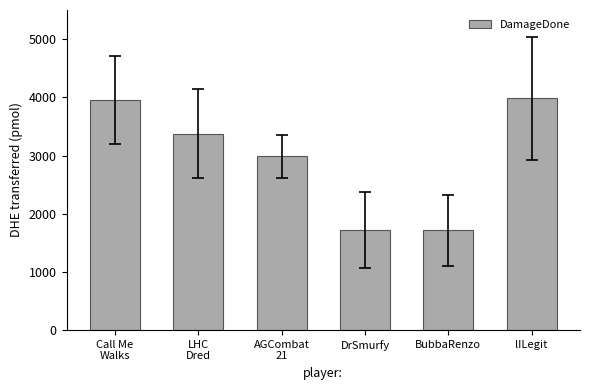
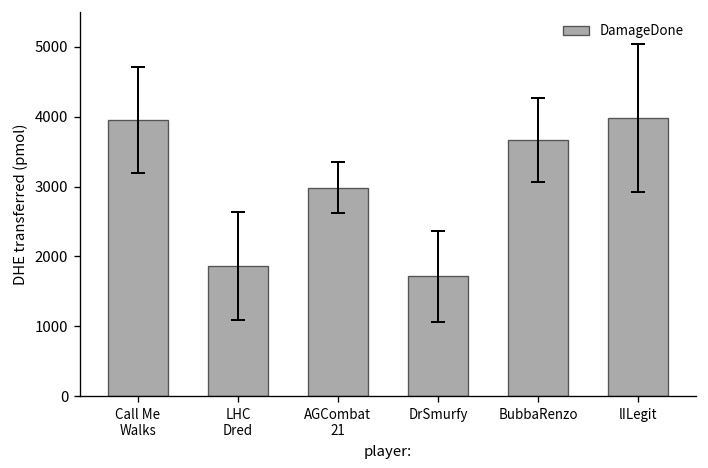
DamageDone, LHC Dred: 3400 -> 1900
DamageDone, BubbaRenzo: 1700 -> 3700
